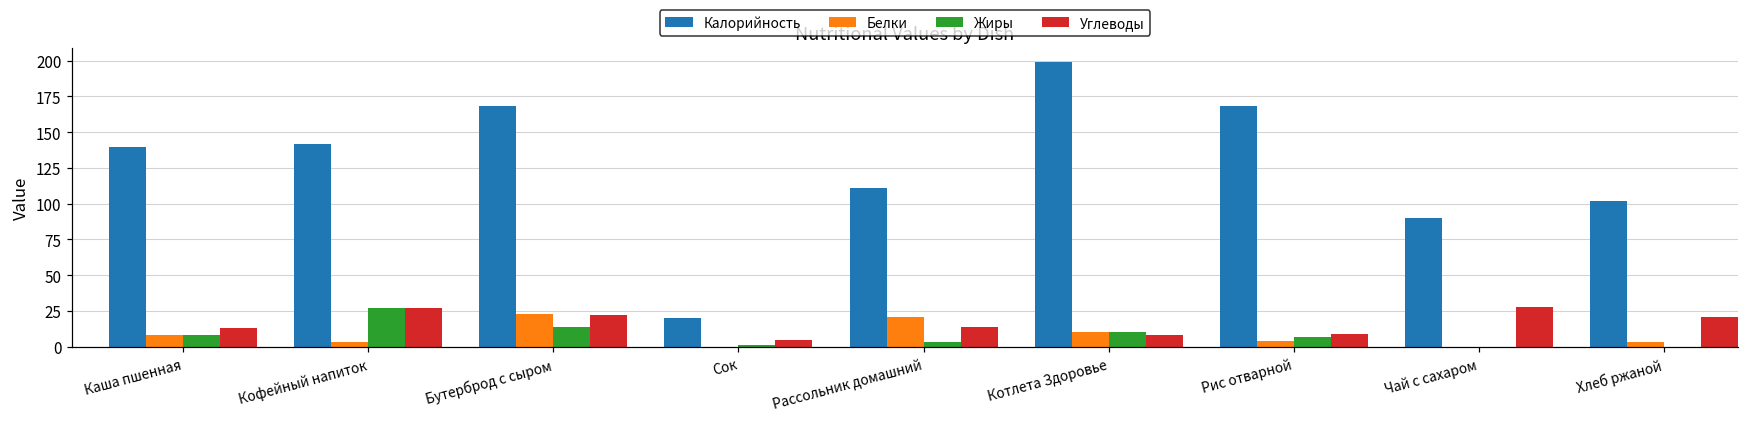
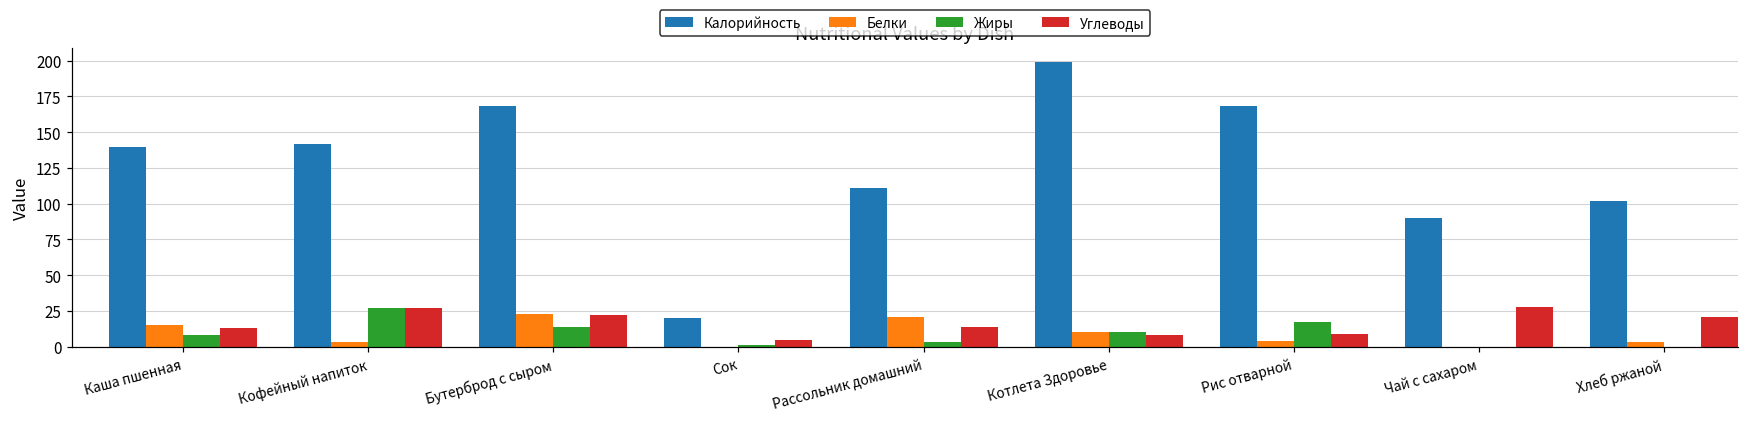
Белки, Каша пшенная: 8 -> 15
Жиры, Рис отварной: 7 -> 17
